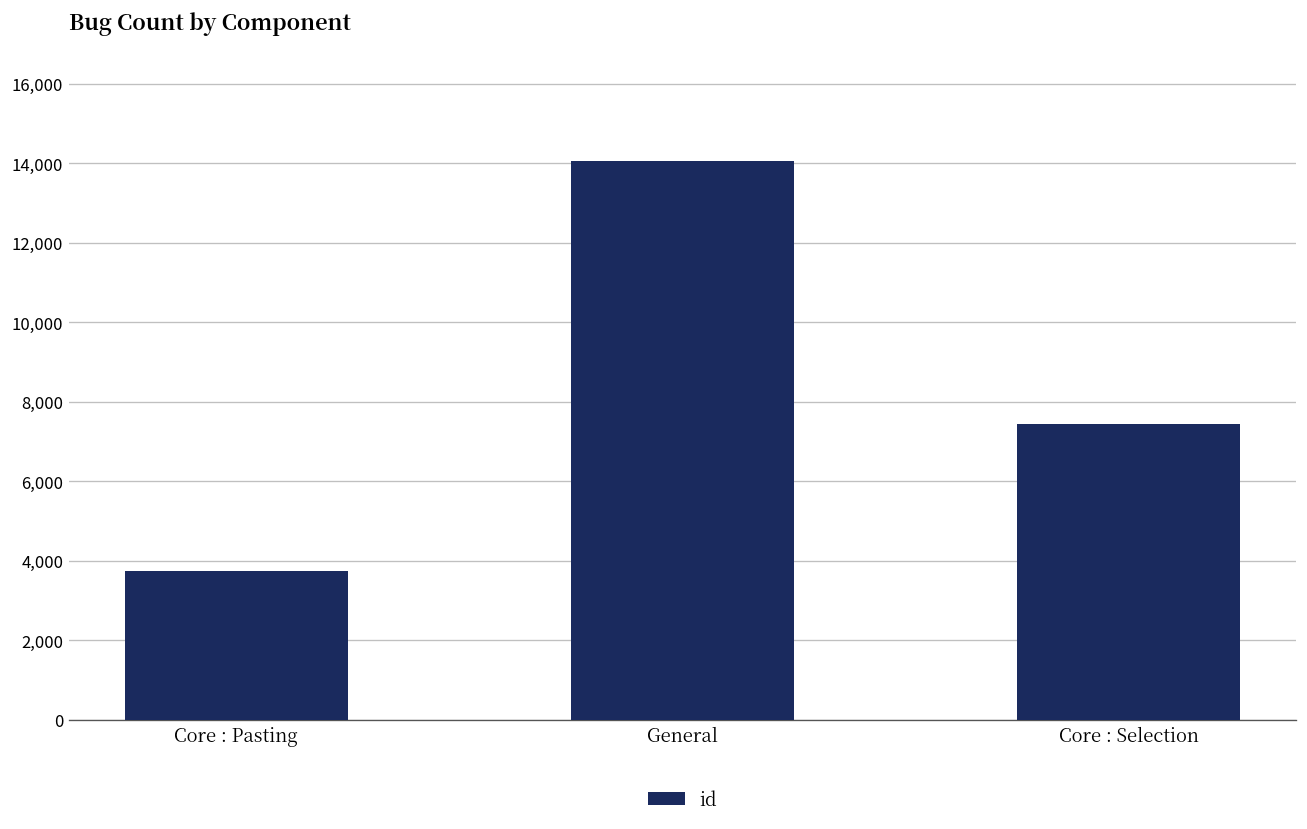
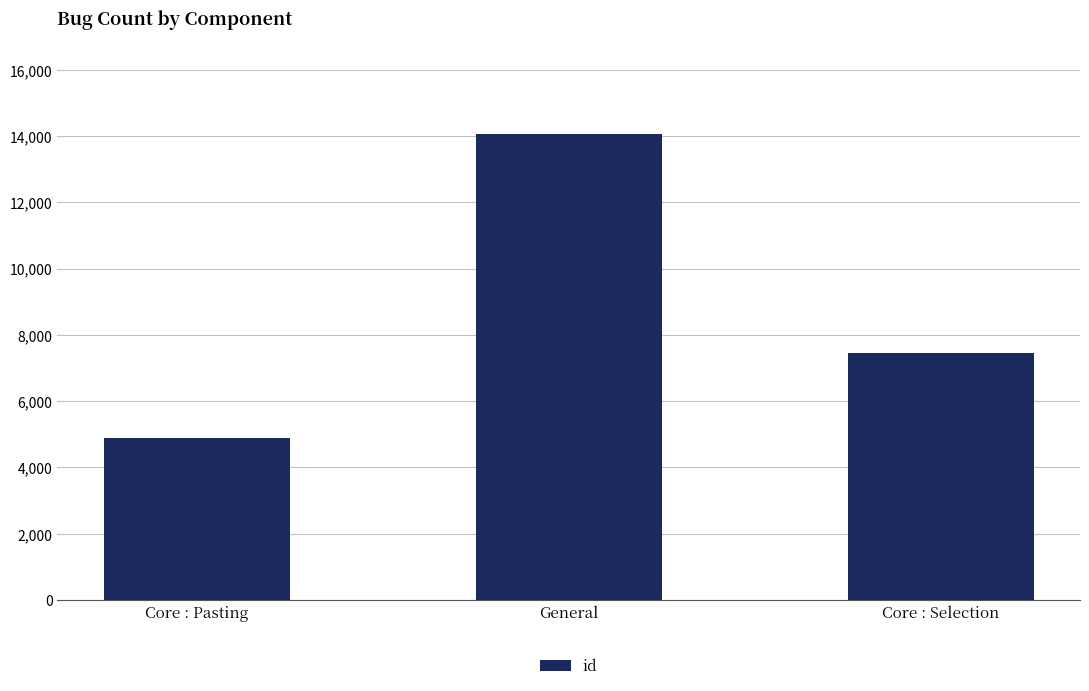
Core : Pasting: 3,700 -> 4,900
